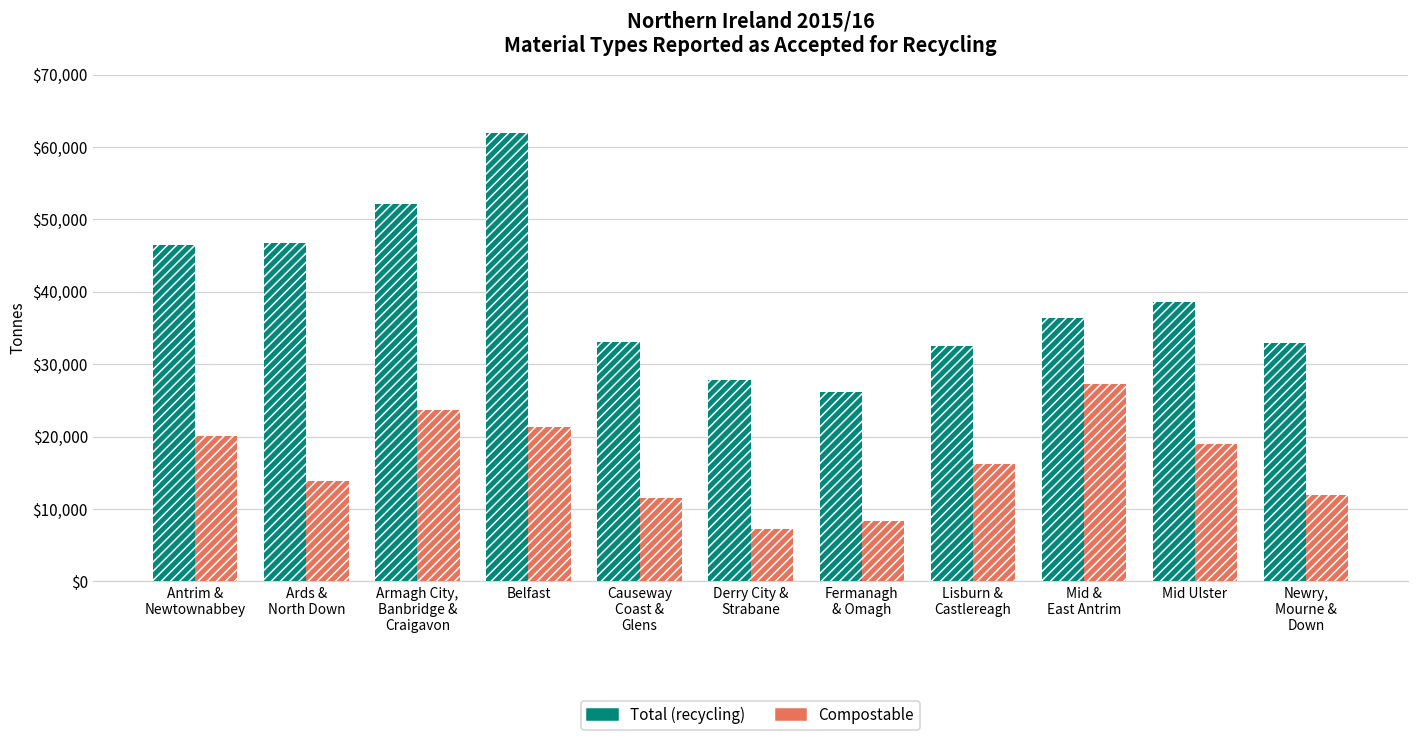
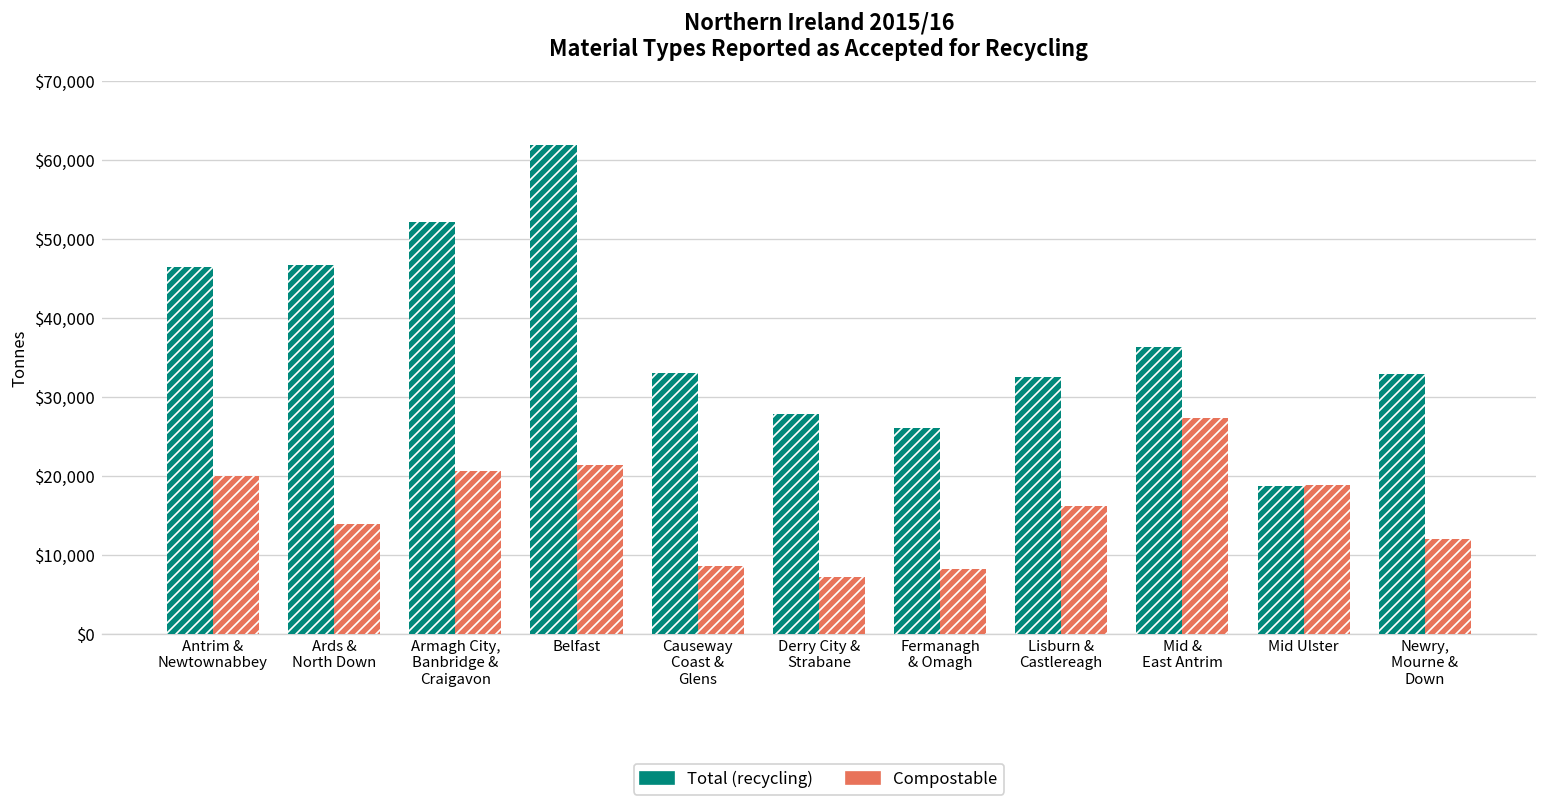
Compostable, Armagh City, Banbridge & Craigavon: $24,000 -> $21,000
Compostable, Causeway Coast & Glens: $12,000 -> $9,000
Total (recycling), Mid Ulster: $39,000 -> $19,000
